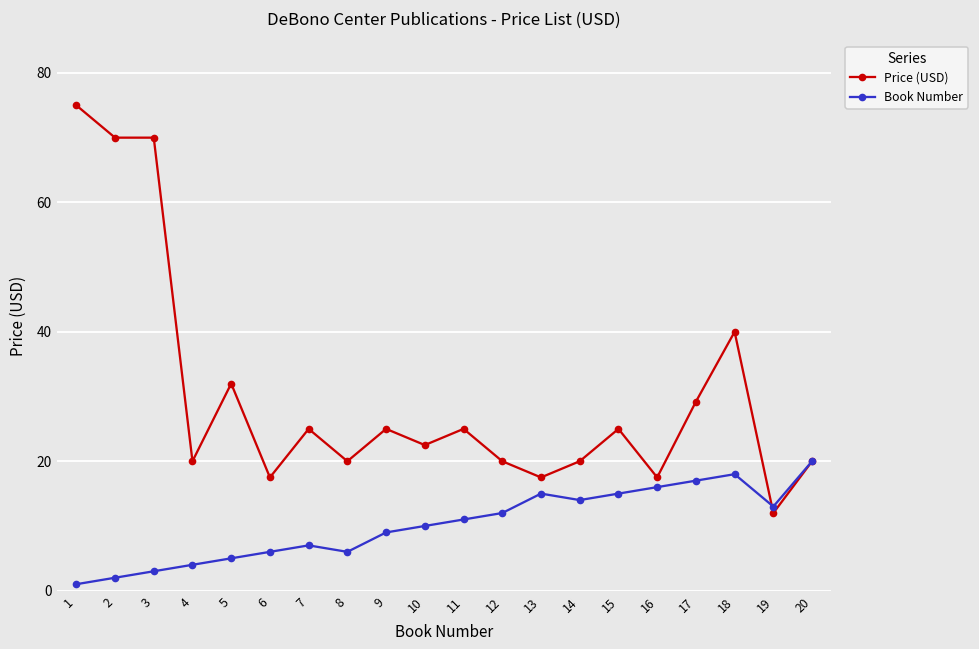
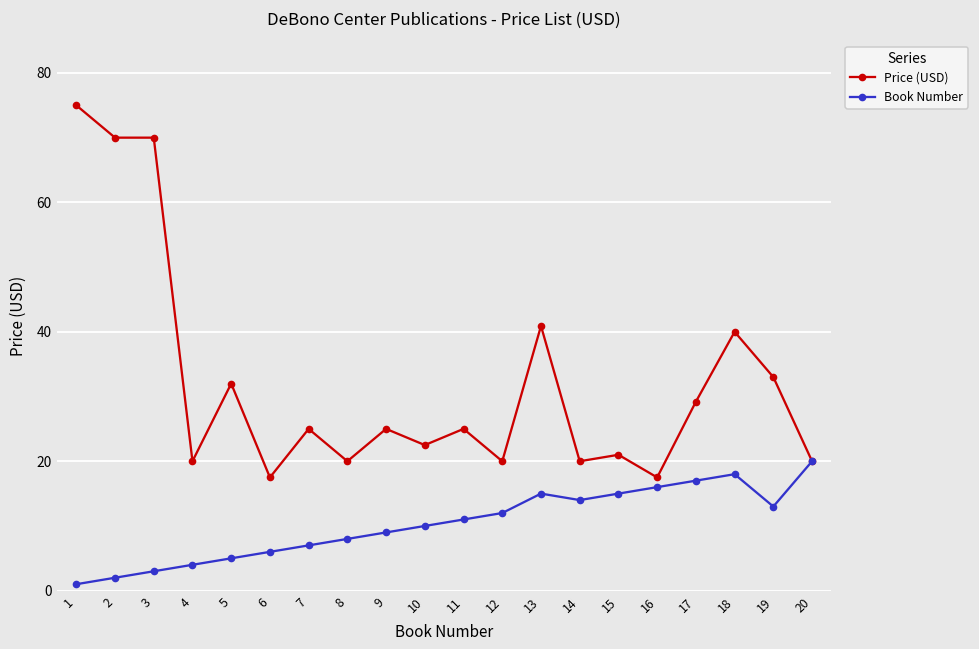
Book Number, 8: 6 -> 8
Price (USD), 13: 18 -> 41
Price (USD), 15: 25 -> 21
Price (USD), 19: 12 -> 33
